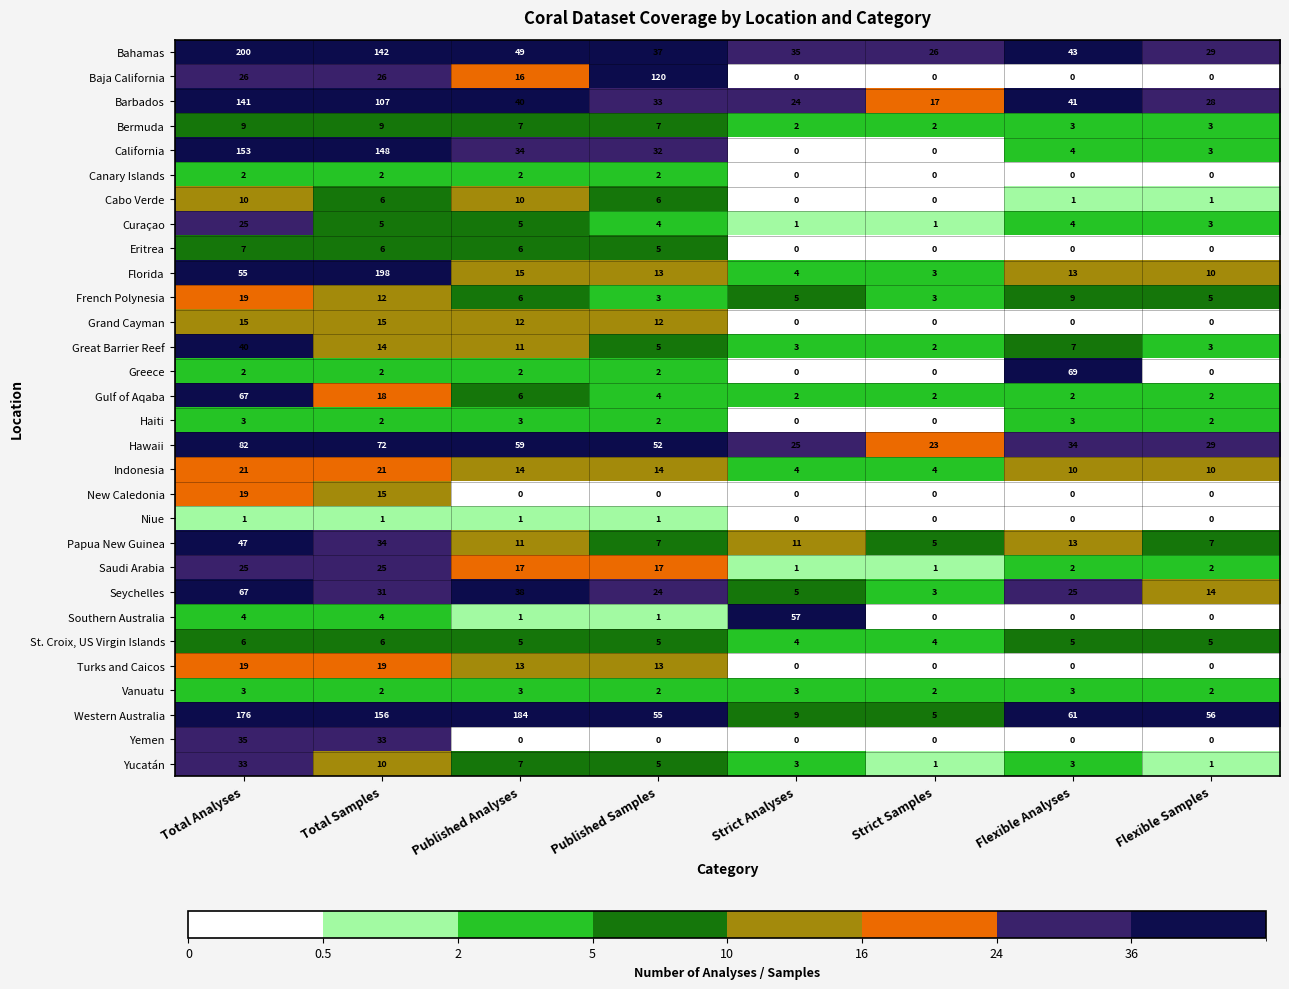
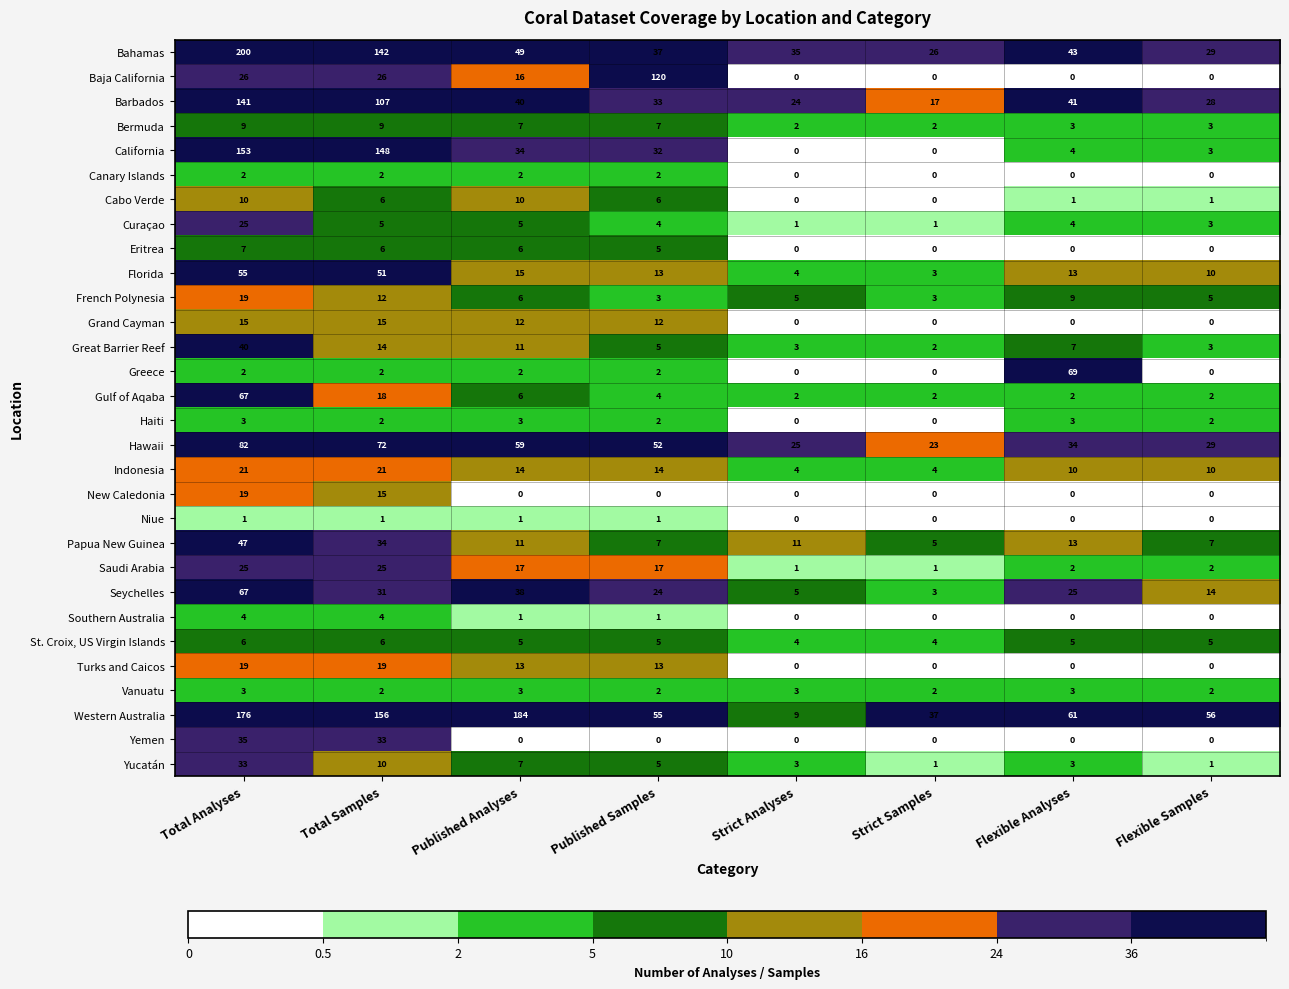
Florida, Total Samples: 198 -> 51
Southern Australia, Strict Analyses: 57 -> 0
Western Australia, Strict Samples: 5 -> 37
